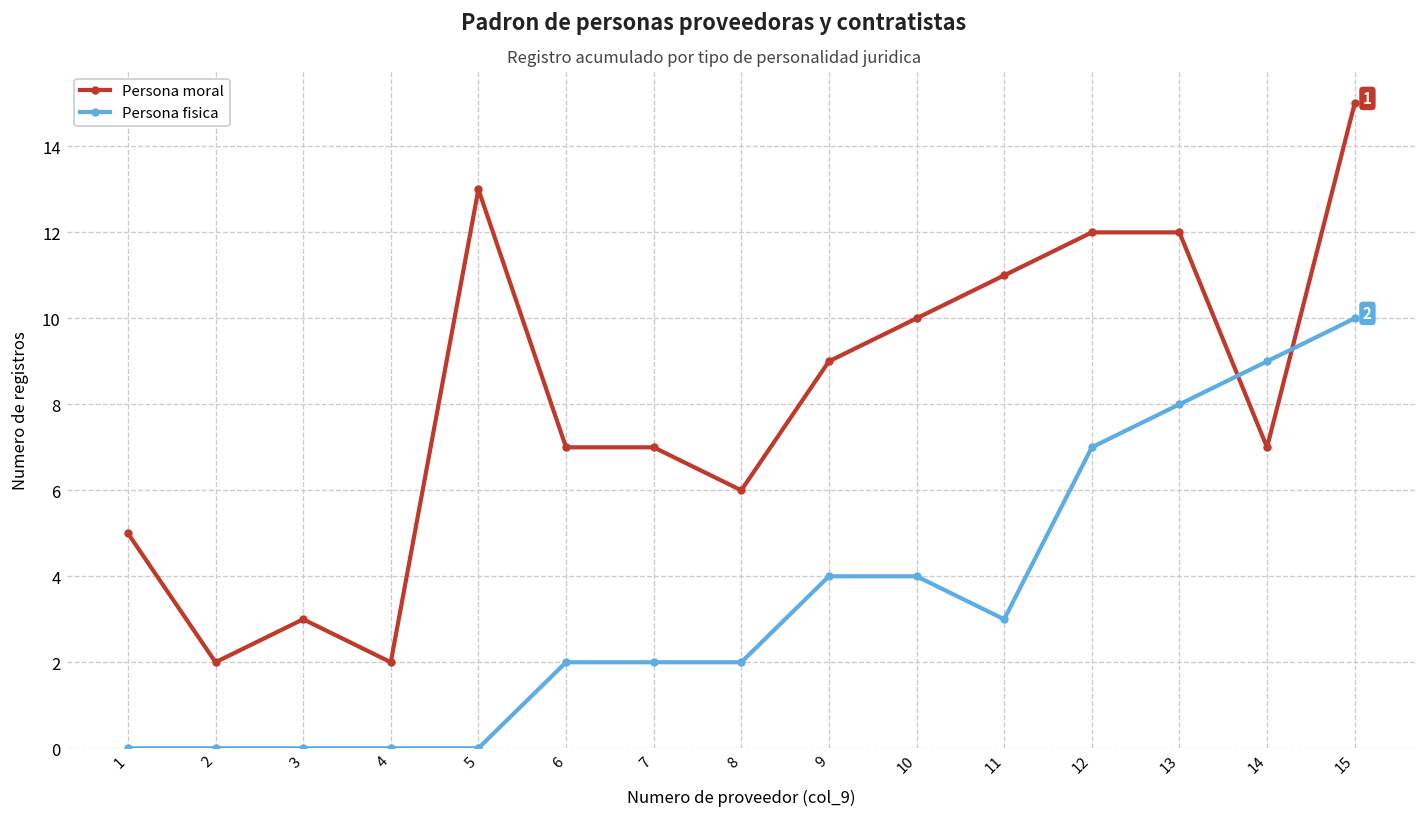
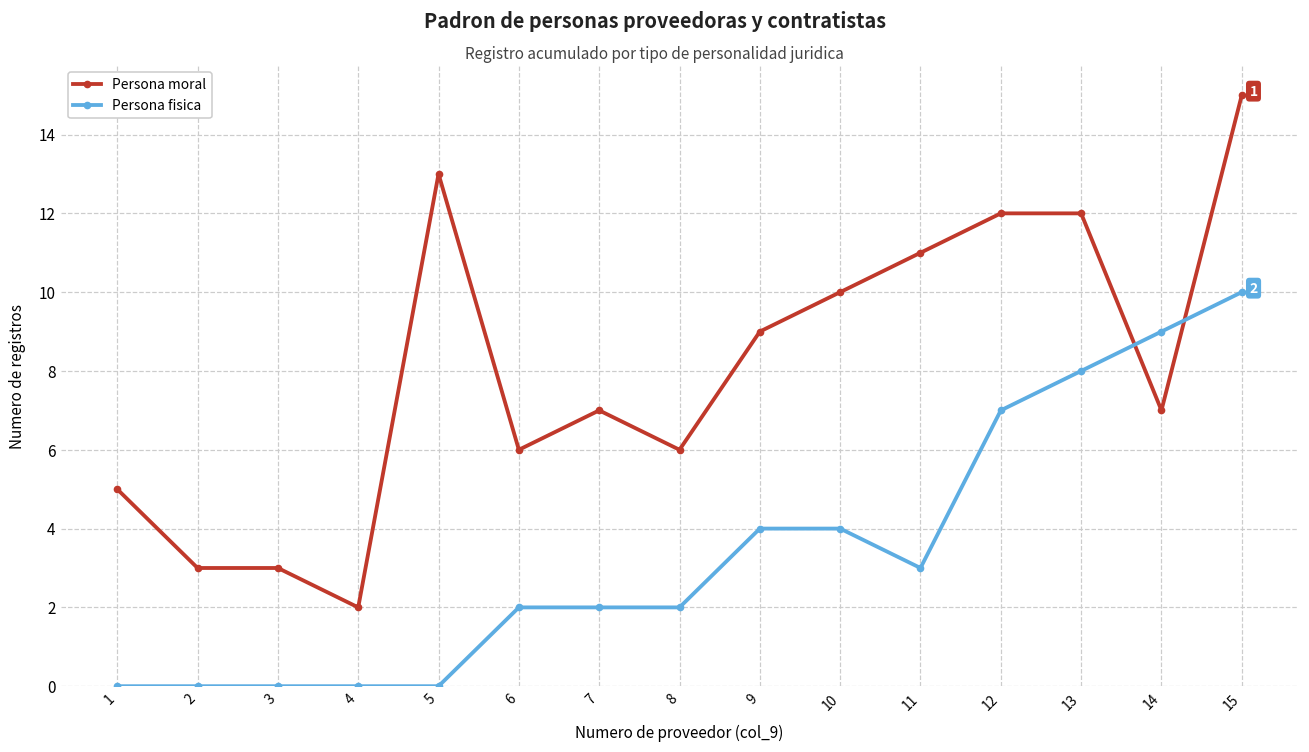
Persona moral, 2: 2 -> 3
Persona moral, 6: 7 -> 6
